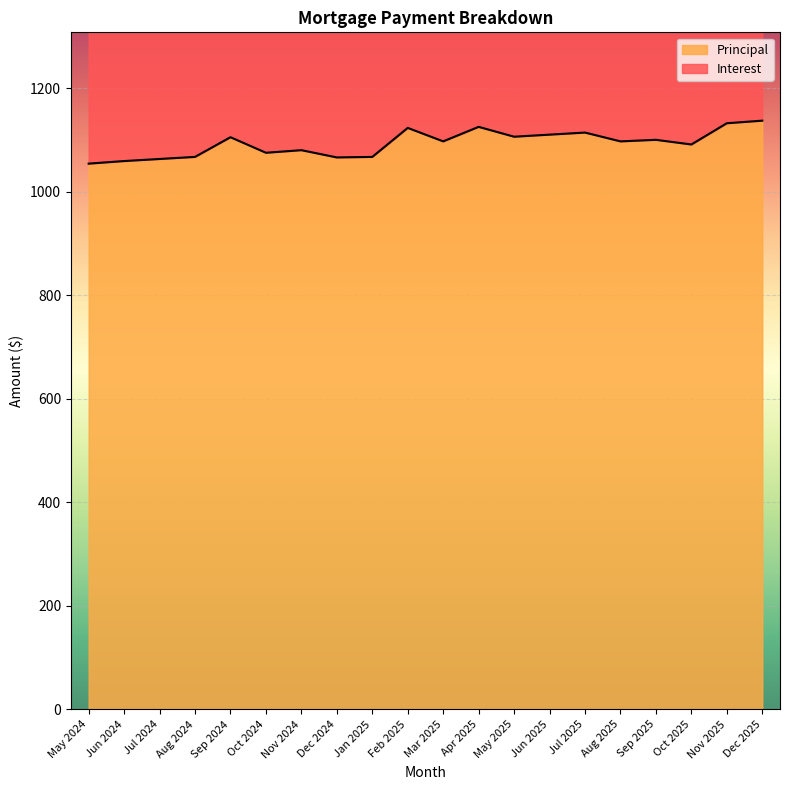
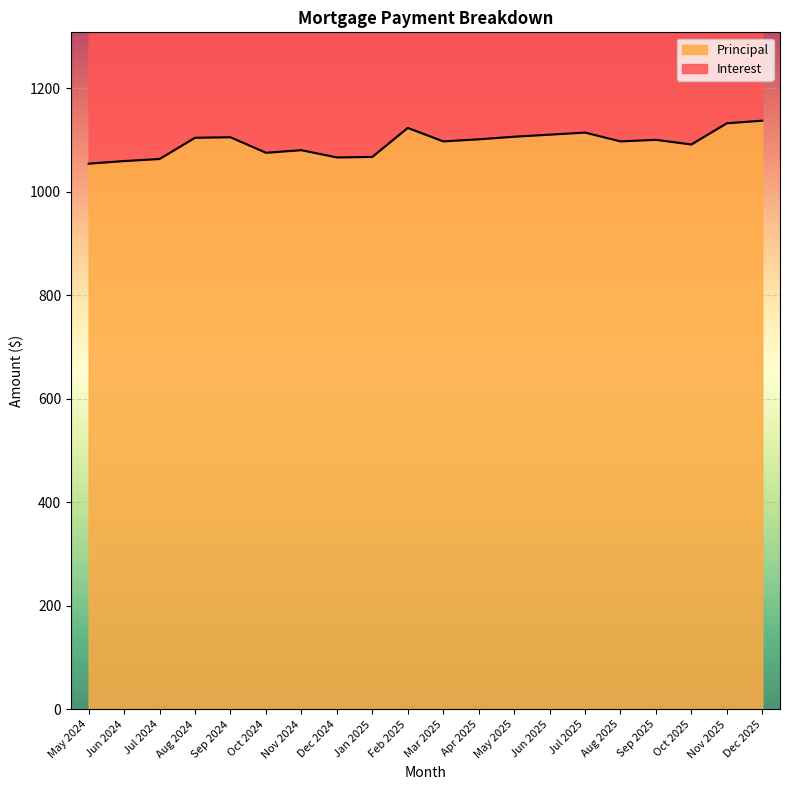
Principal, Aug 2024: 1070 -> 1100
Principal, Apr 2025: 1130 -> 1100
